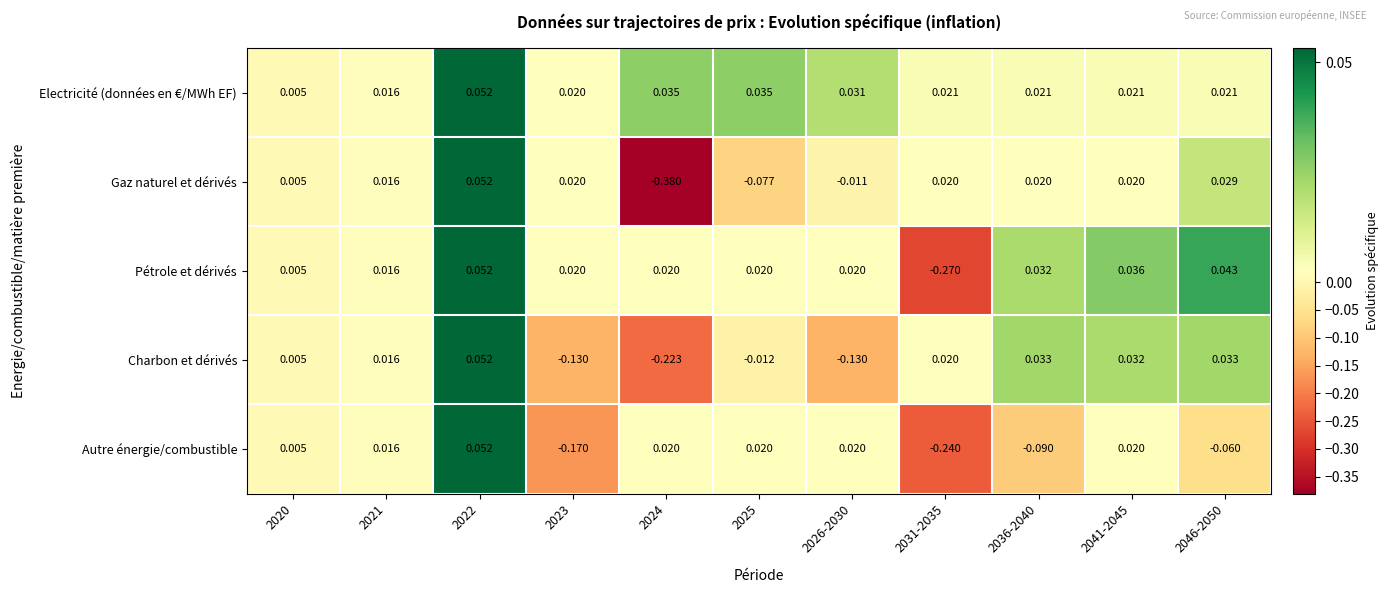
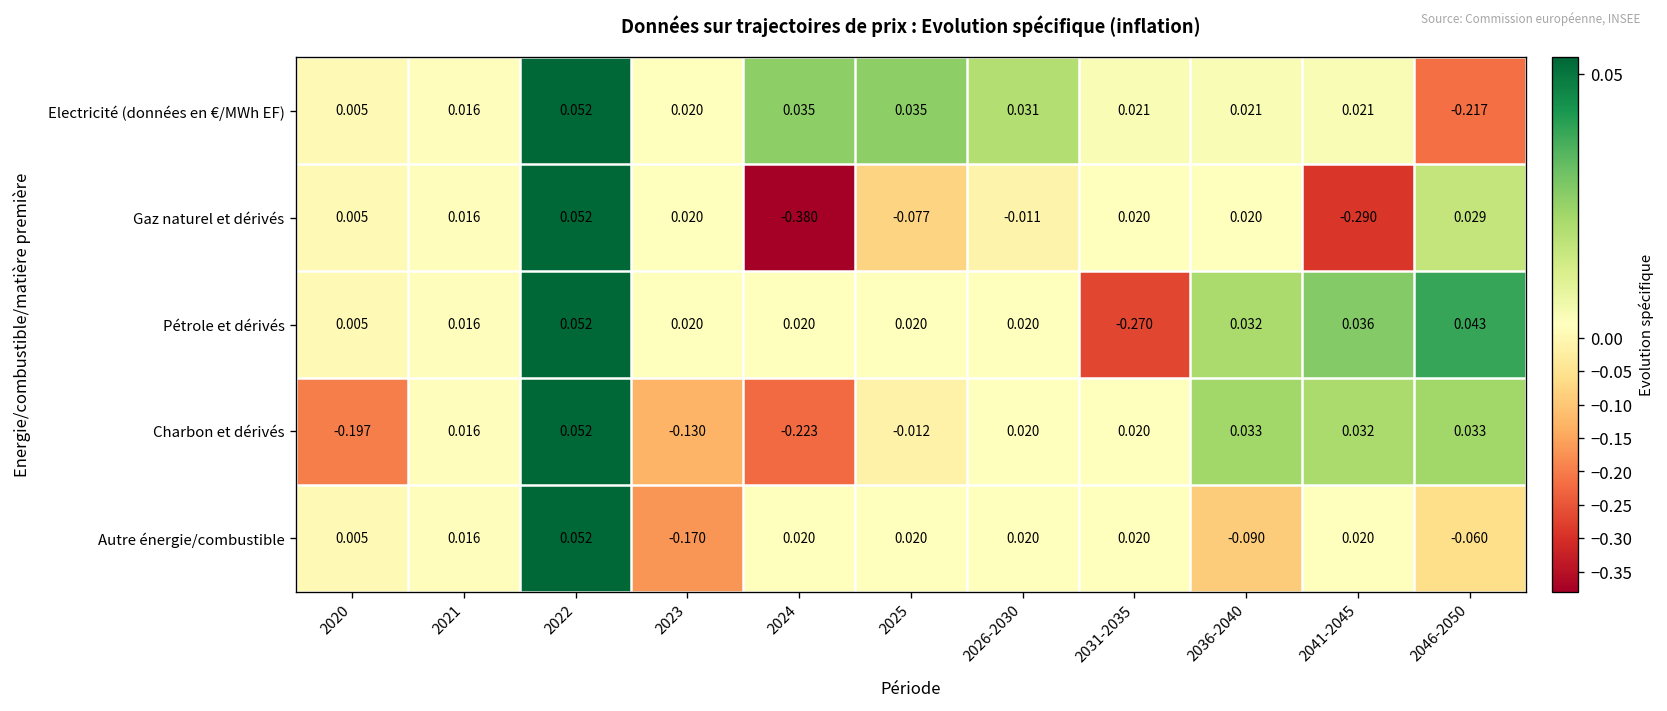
Electricité (données en €/MWh EF), 2046-2050: 0.021 -> -0.217
Gaz naturel et dérivés, 2041-2045: 0.020 -> -0.290
Charbon et dérivés, 2020: 0.005 -> -0.197
Charbon et dérivés, 2026-2030: -0.130 -> 0.020
Autre énergie/combustible, 2031-2035: -0.240 -> 0.020
